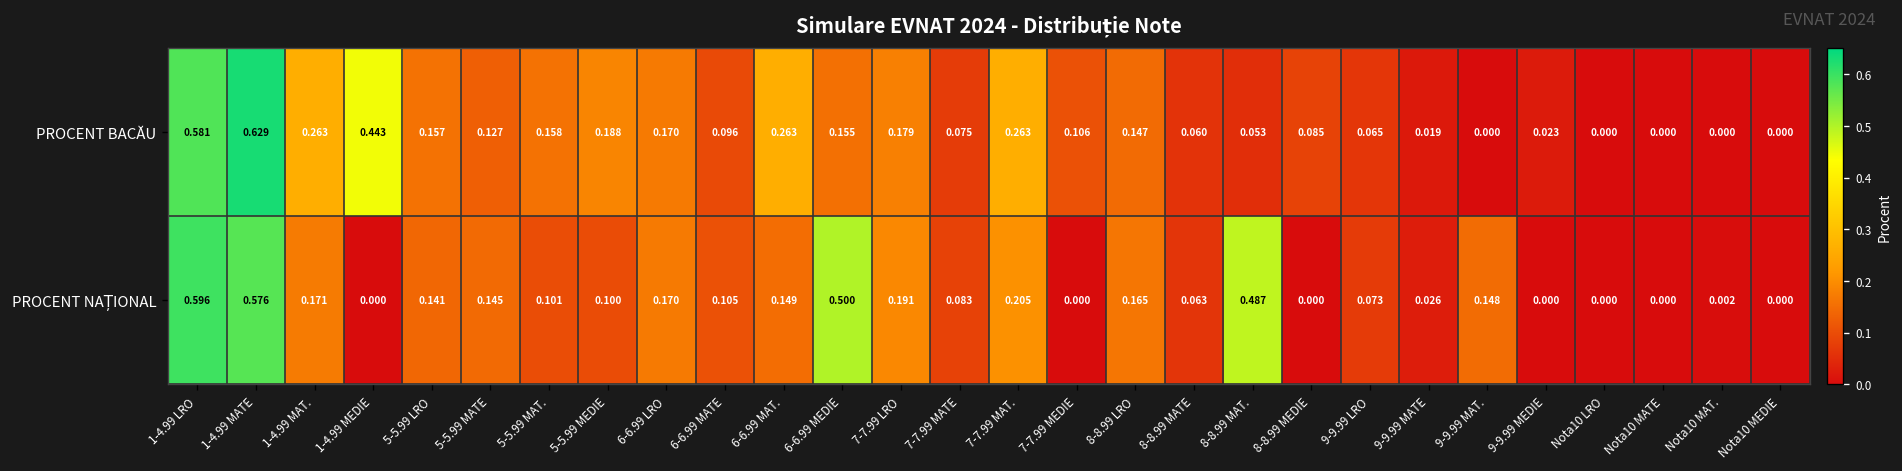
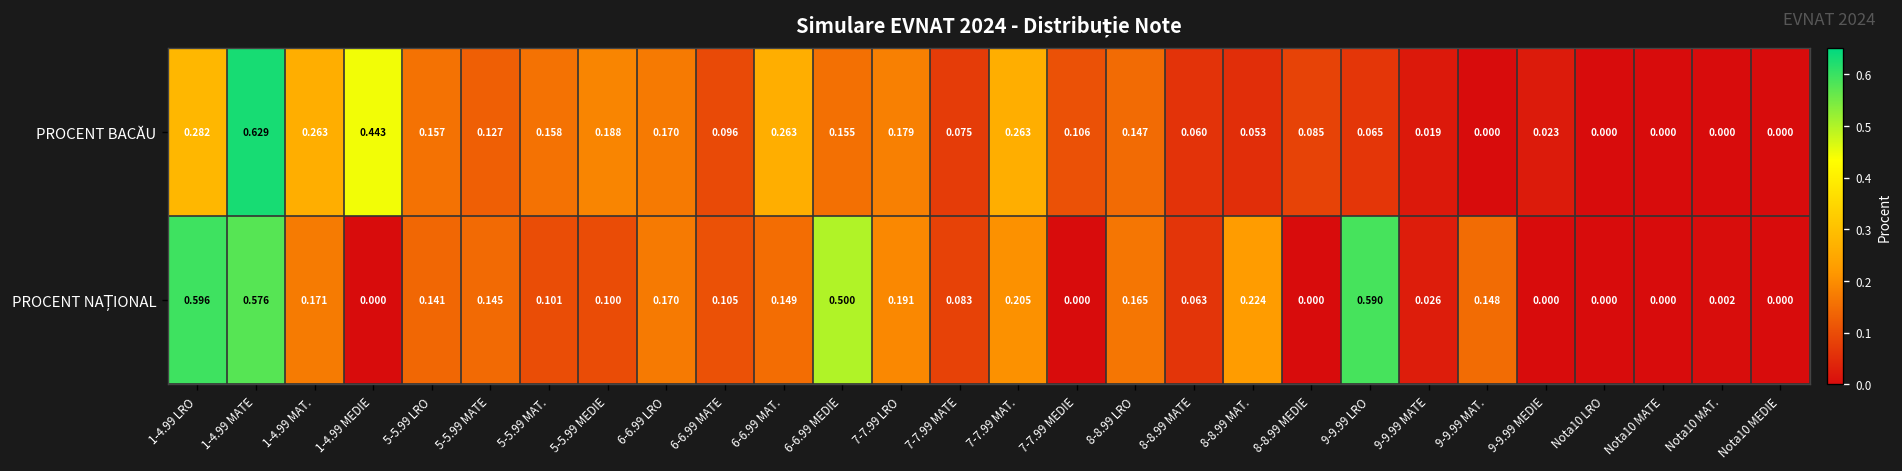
PROCENT BACĂU, 1-4.99 LRO: 0.581 -> 0.282
PROCENT NAȚIONAL, 8-8.99 MAT.: 0.487 -> 0.224
PROCENT NAȚIONAL, 9-9.99 LRO: 0.073 -> 0.590
